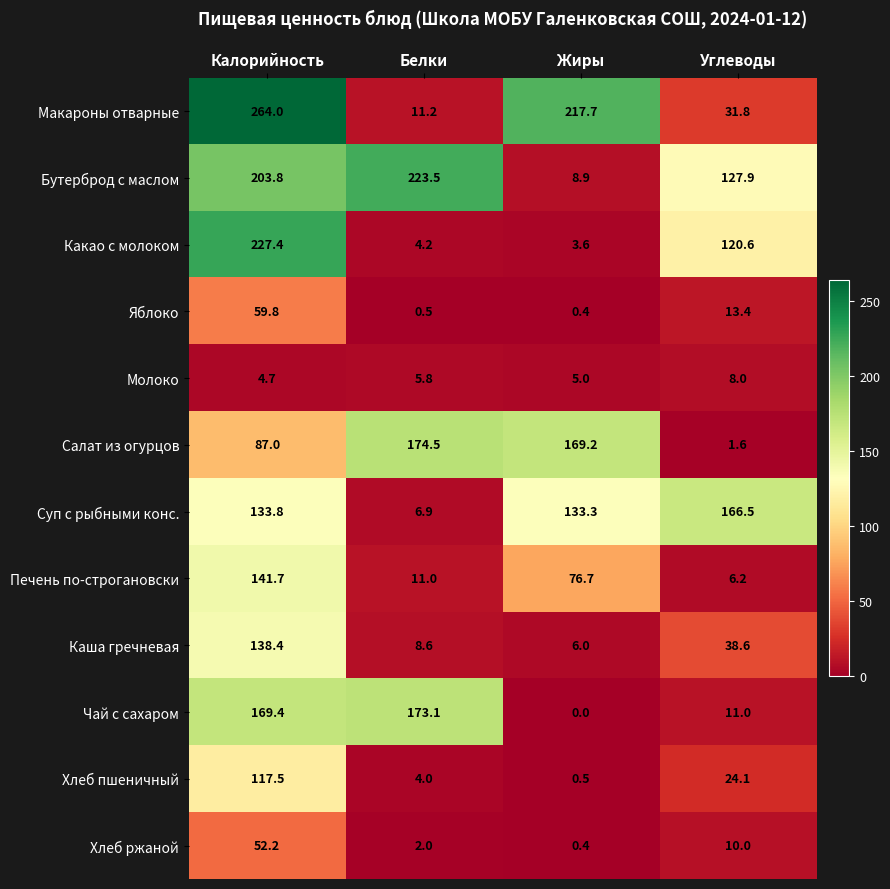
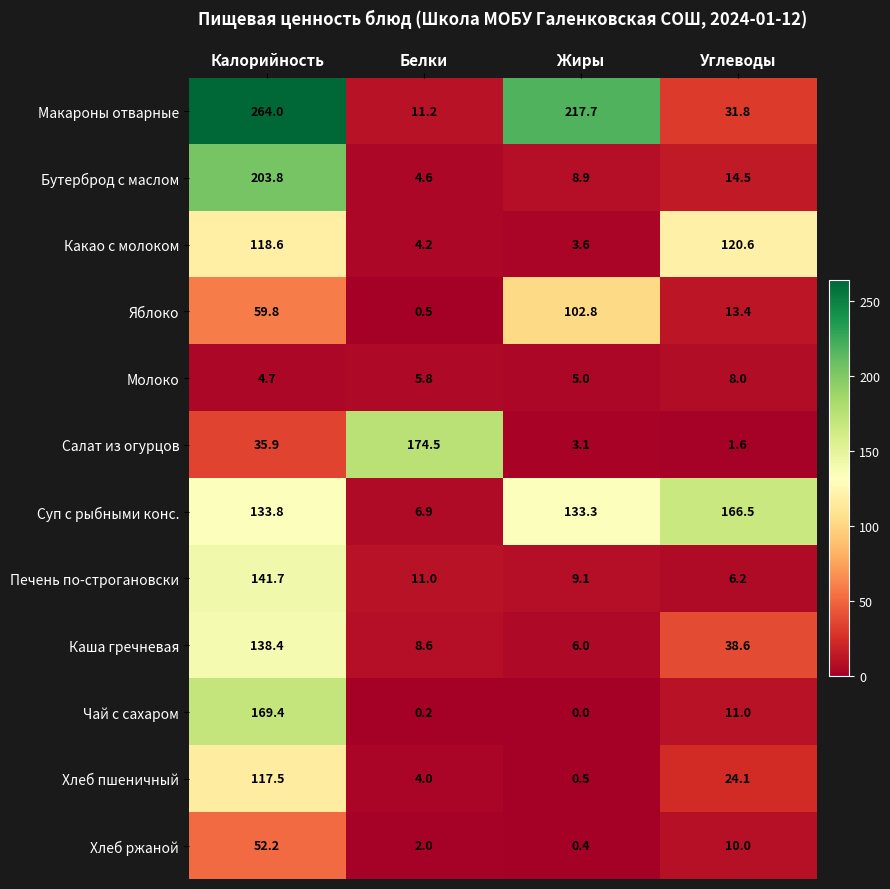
Бутерброд с маслом, Белки: 223.5 -> 4.6
Бутерброд с маслом, Углеводы: 127.9 -> 14.5
Какао с молоком, Калорийность: 227.4 -> 118.6
Яблоко, Жиры: 0.4 -> 102.8
Салат из огурцов, Калорийность: 87.0 -> 35.9
Салат из огурцов, Жиры: 169.2 -> 3.1
Печень по-строгановски, Жиры: 76.7 -> 9.1
Чай с сахаром, Белки: 173.1 -> 0.2
